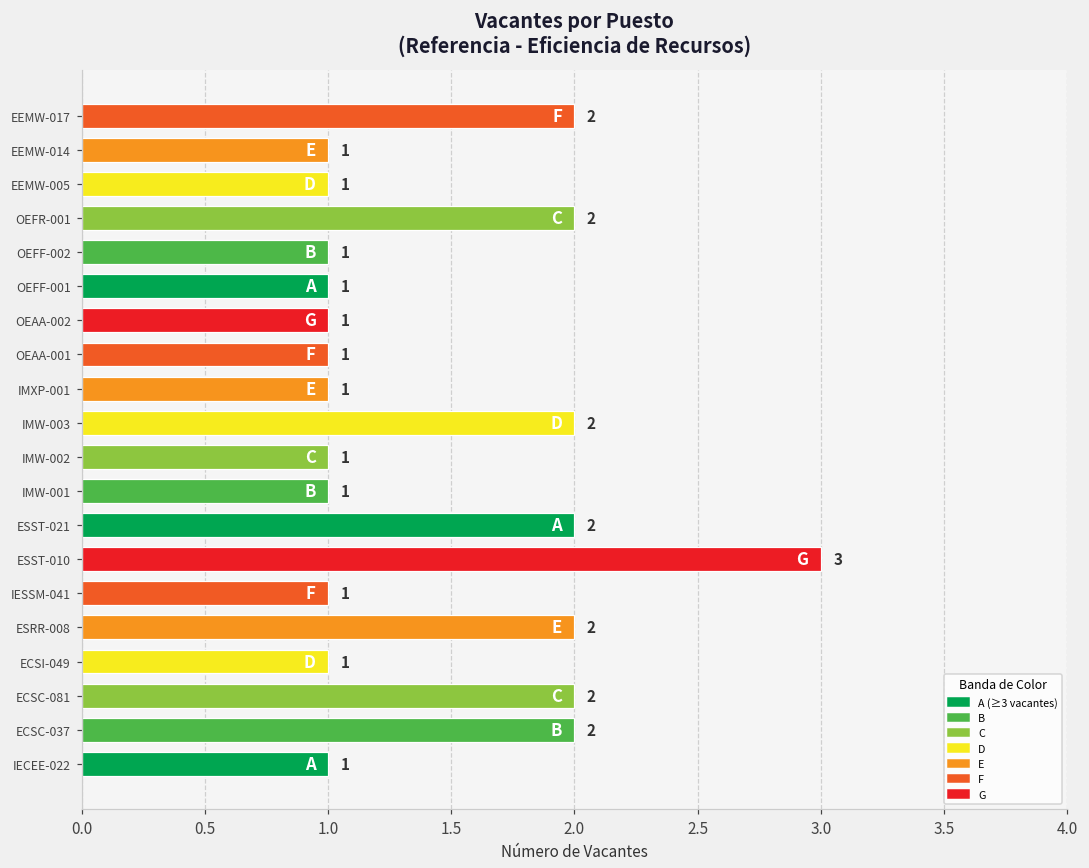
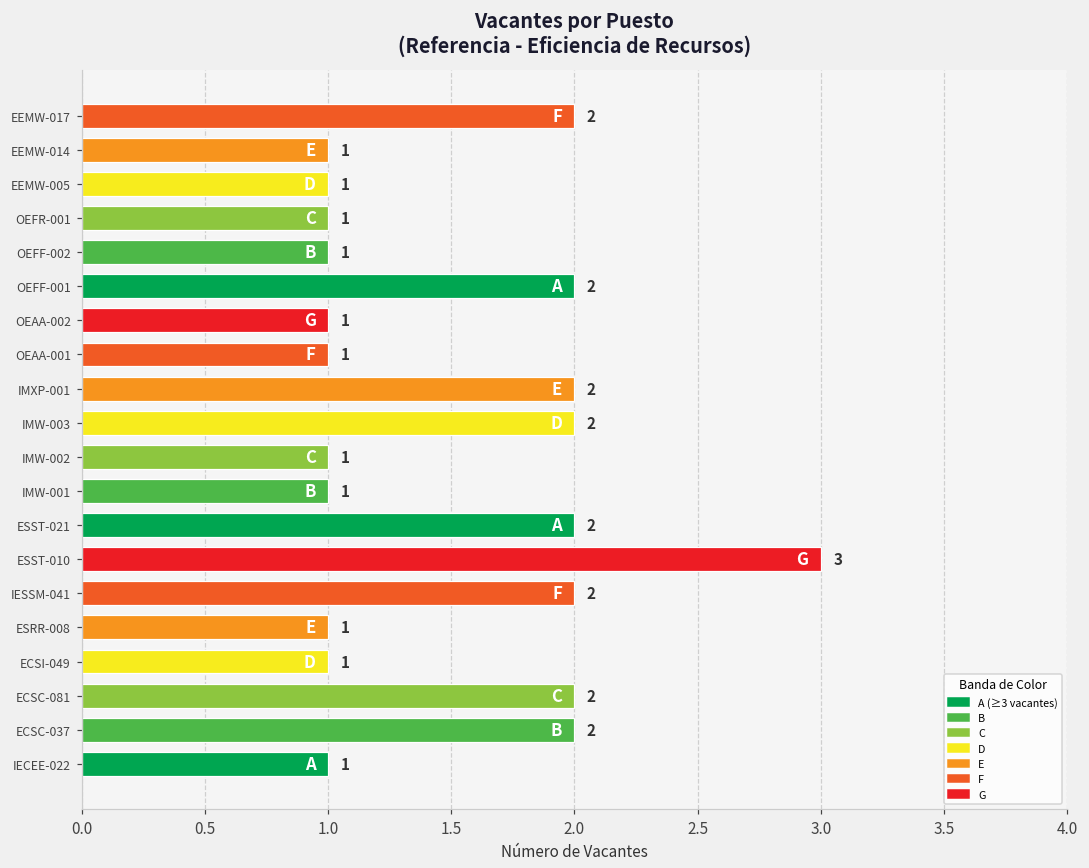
OEFR-001: 2 -> 1
OEFF-001: 1 -> 2
IMXP-001: 1 -> 2
IESSM-041: 1 -> 2
ESRR-008: 2 -> 1
